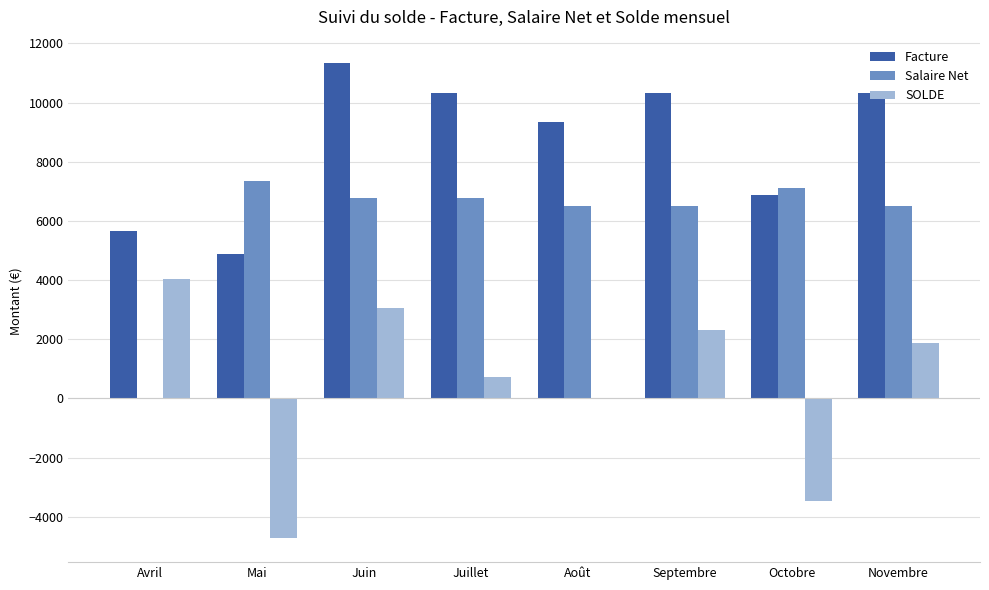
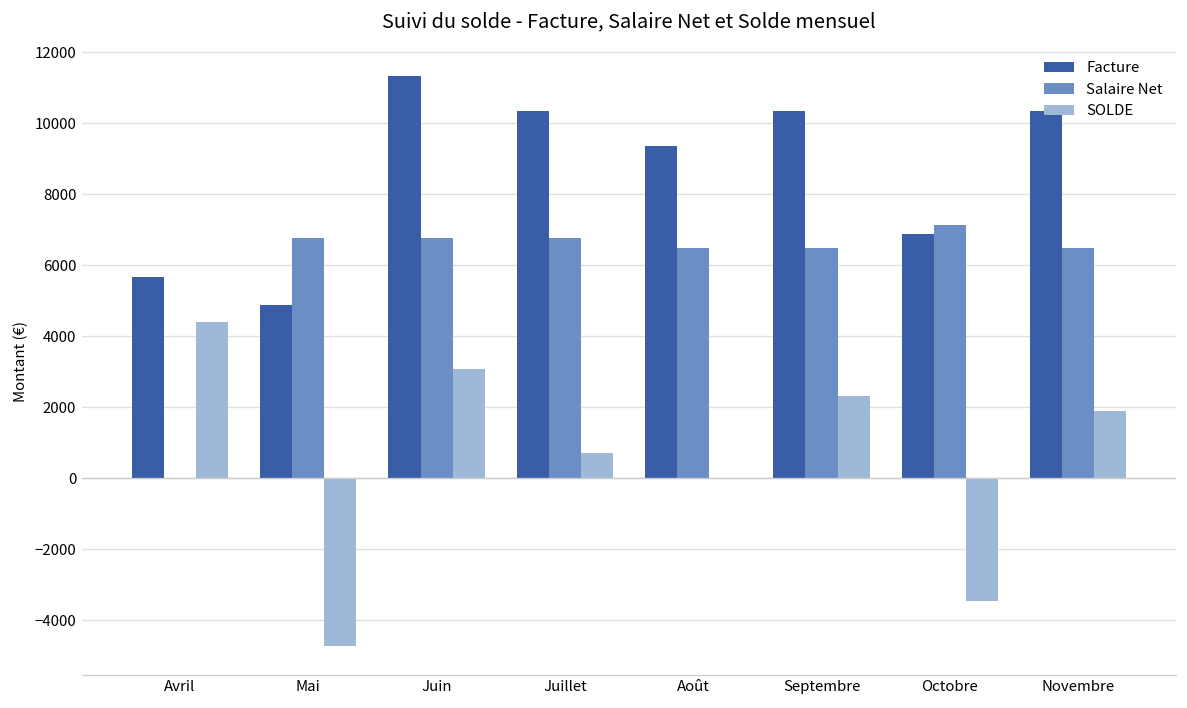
SOLDE, Avril: 4000 -> 4400
Salaire Net, Mai: 7400 -> 6800
